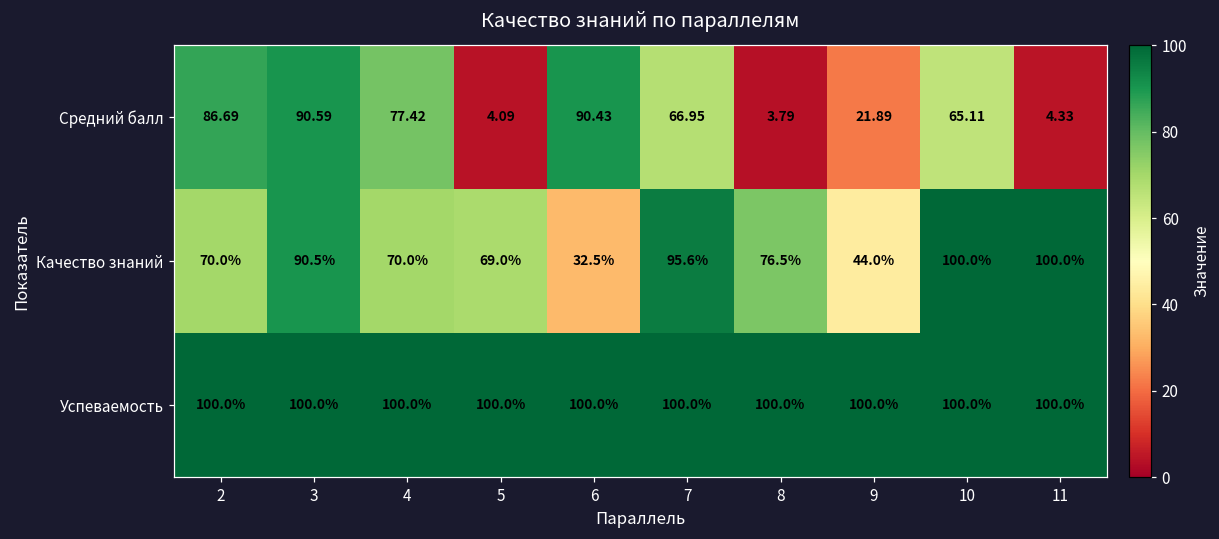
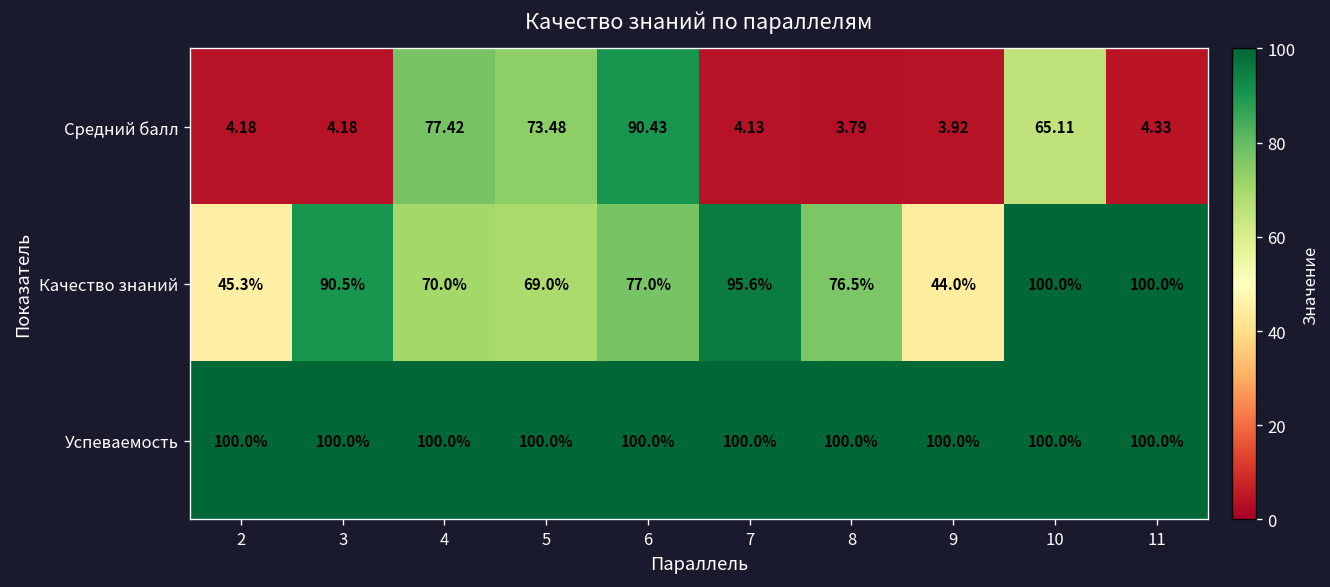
Средний балл, 2: 86.69 -> 4.18
Средний балл, 3: 90.59 -> 4.18
Средний балл, 5: 4.09 -> 73.48
Средний балл, 7: 66.95 -> 4.13
Средний балл, 9: 21.89 -> 3.92
Качество знаний, 2: 70.0% -> 45.3%
Качество знаний, 6: 32.5% -> 77.0%
